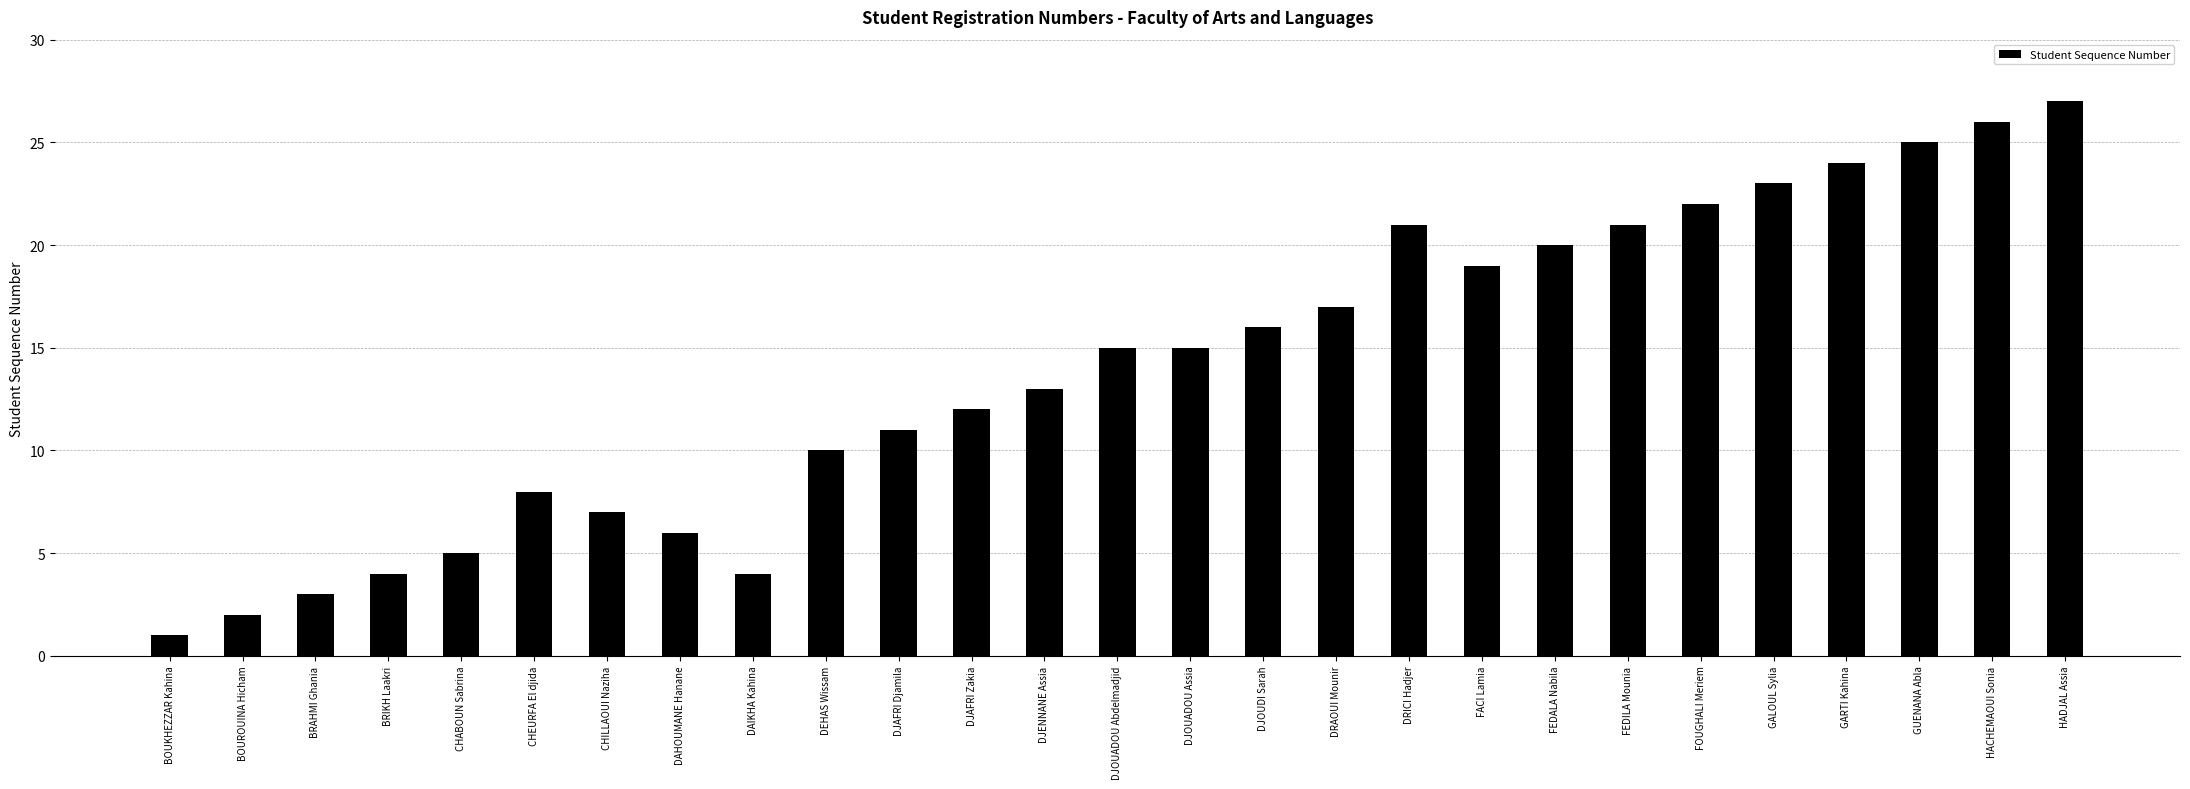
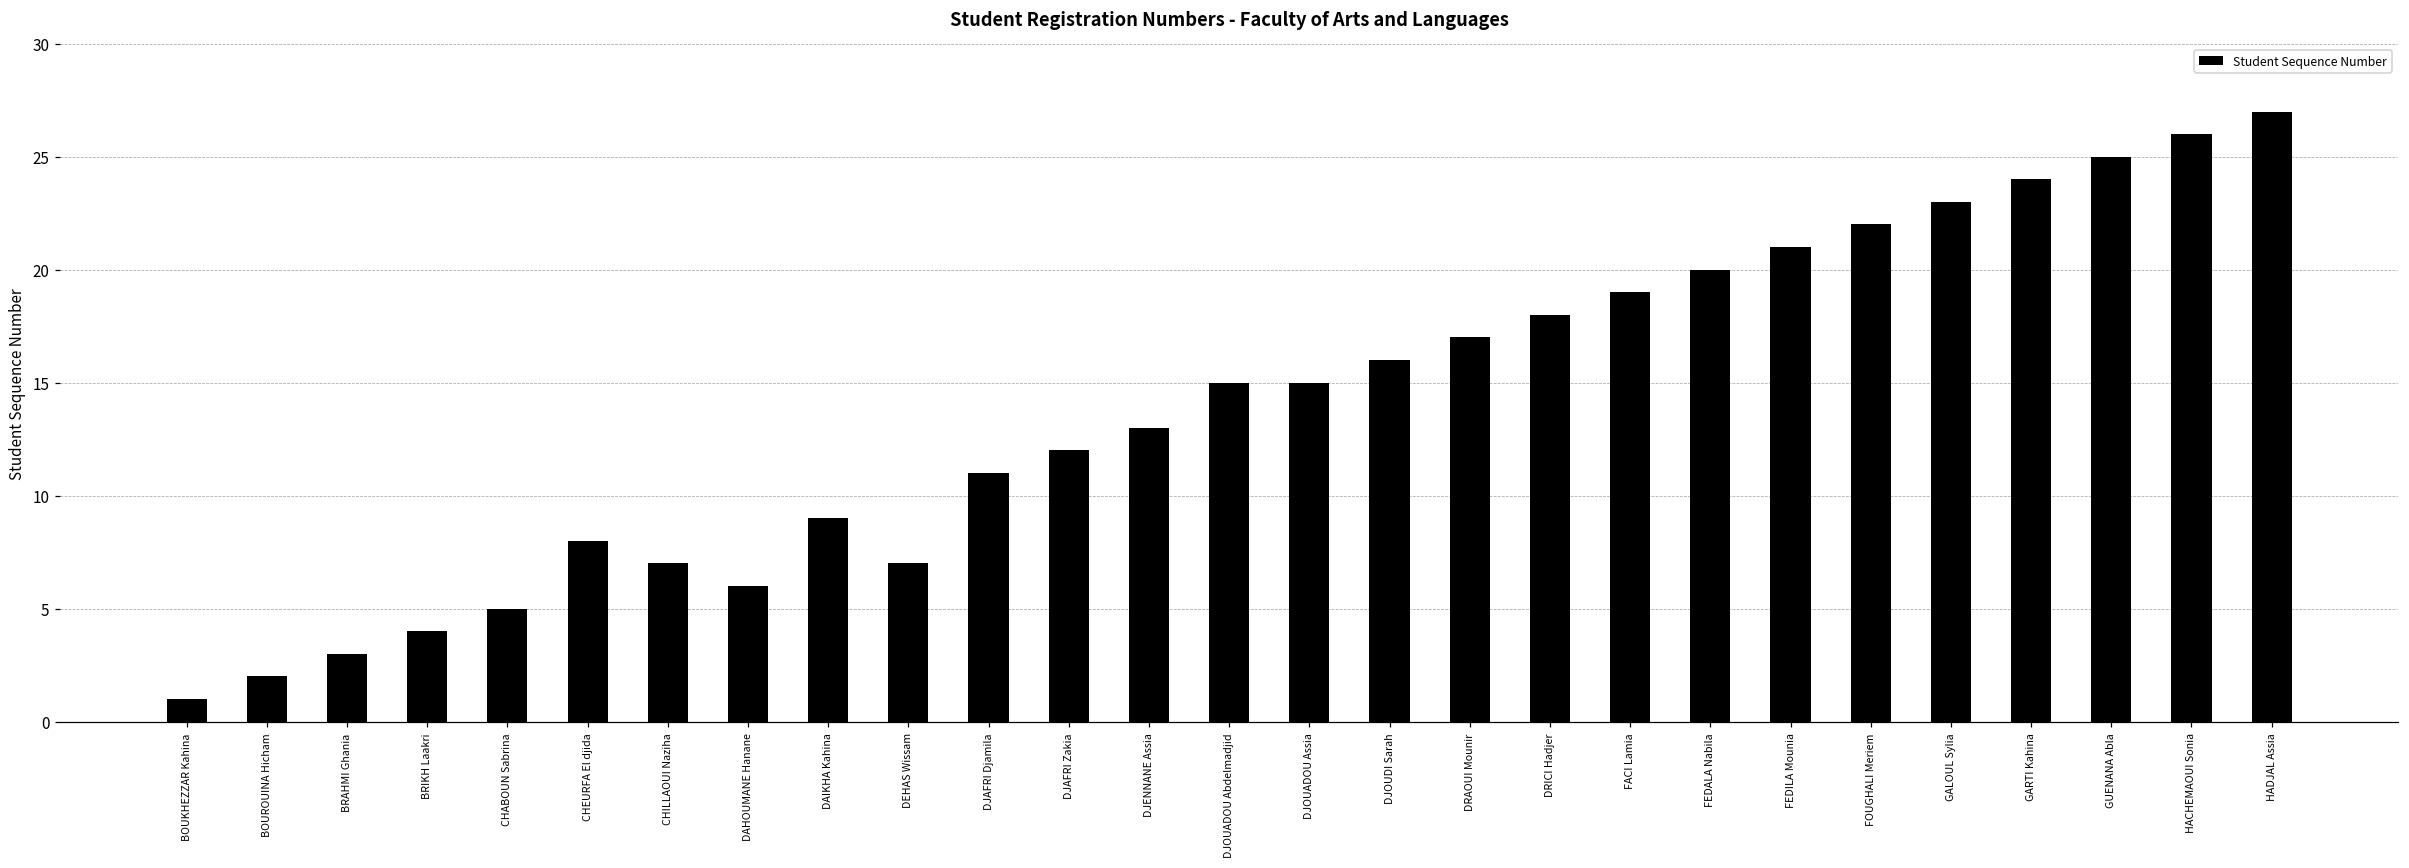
DAIKHA Kahina: 4 -> 9
DEHAS Wissam: 10 -> 7
DRICI Hadjer: 21 -> 18
